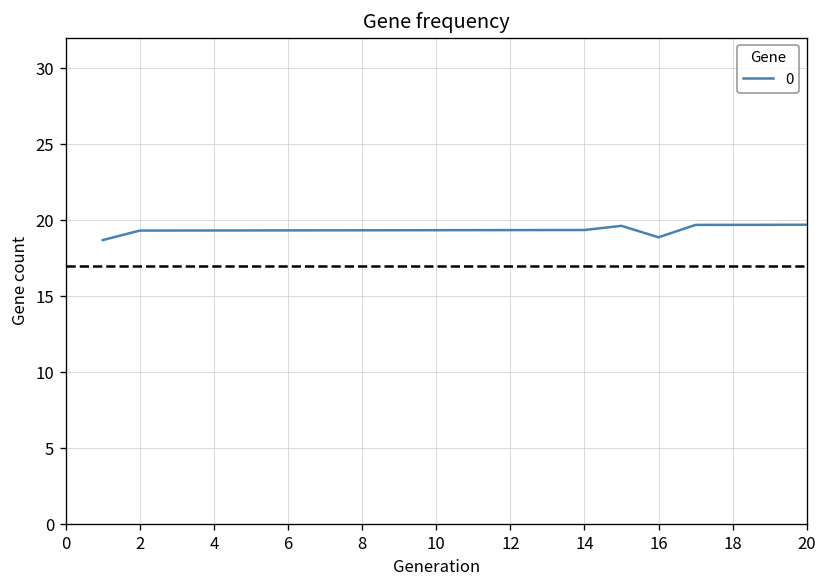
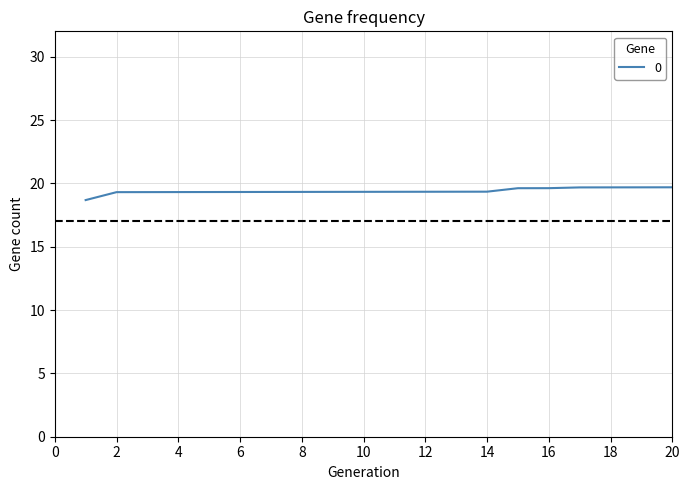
16: 18.9 -> 19.6
